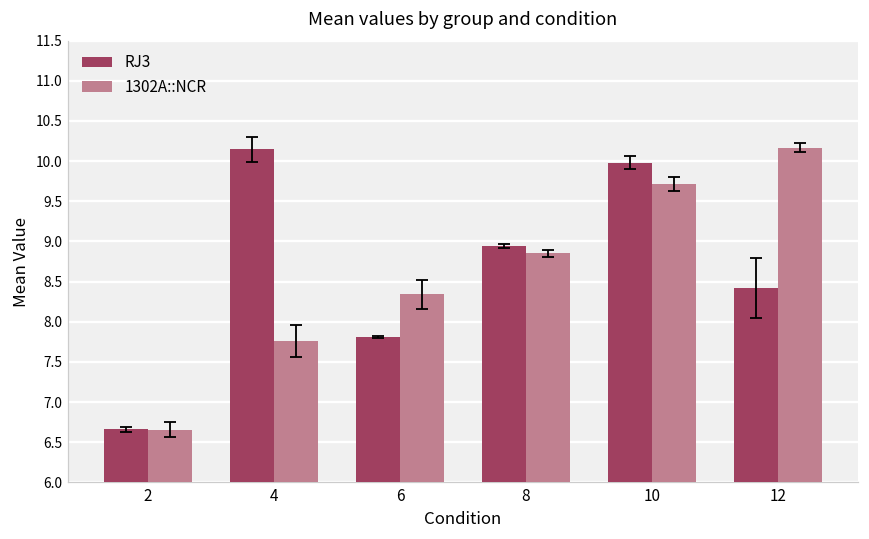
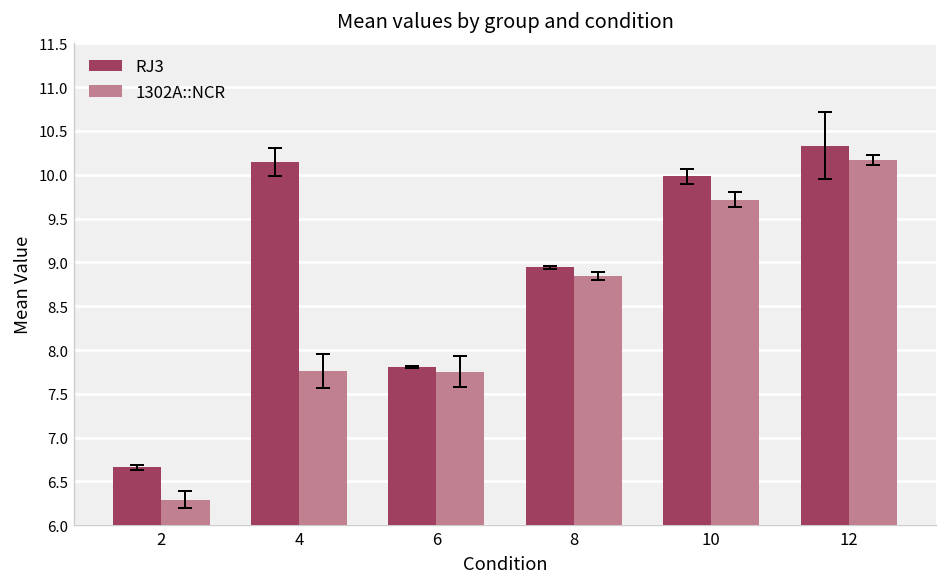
1302A::NCR, 2: 6.7 -> 6.3
1302A::NCR, 6: 8.3 -> 7.8
RJ3, 12: 8.4 -> 10.3
